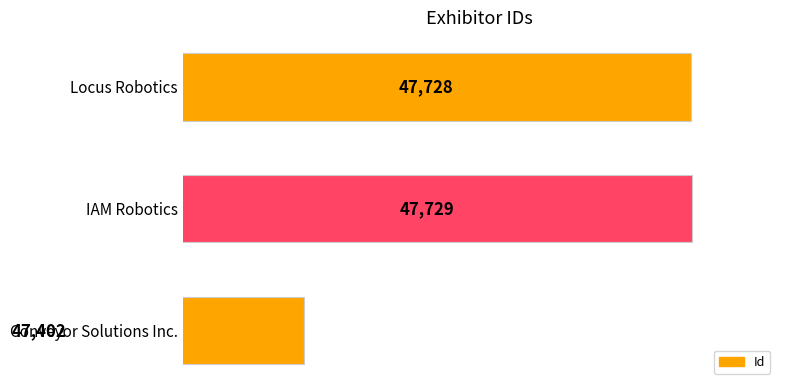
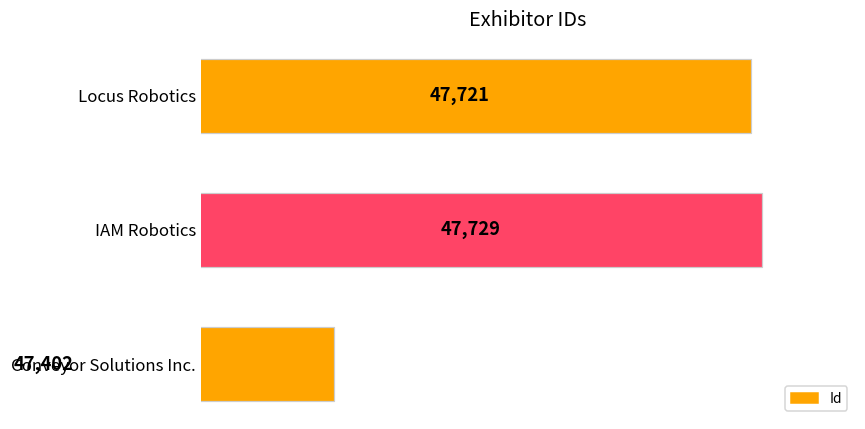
Locus Robotics: 47,728 -> 47,721
